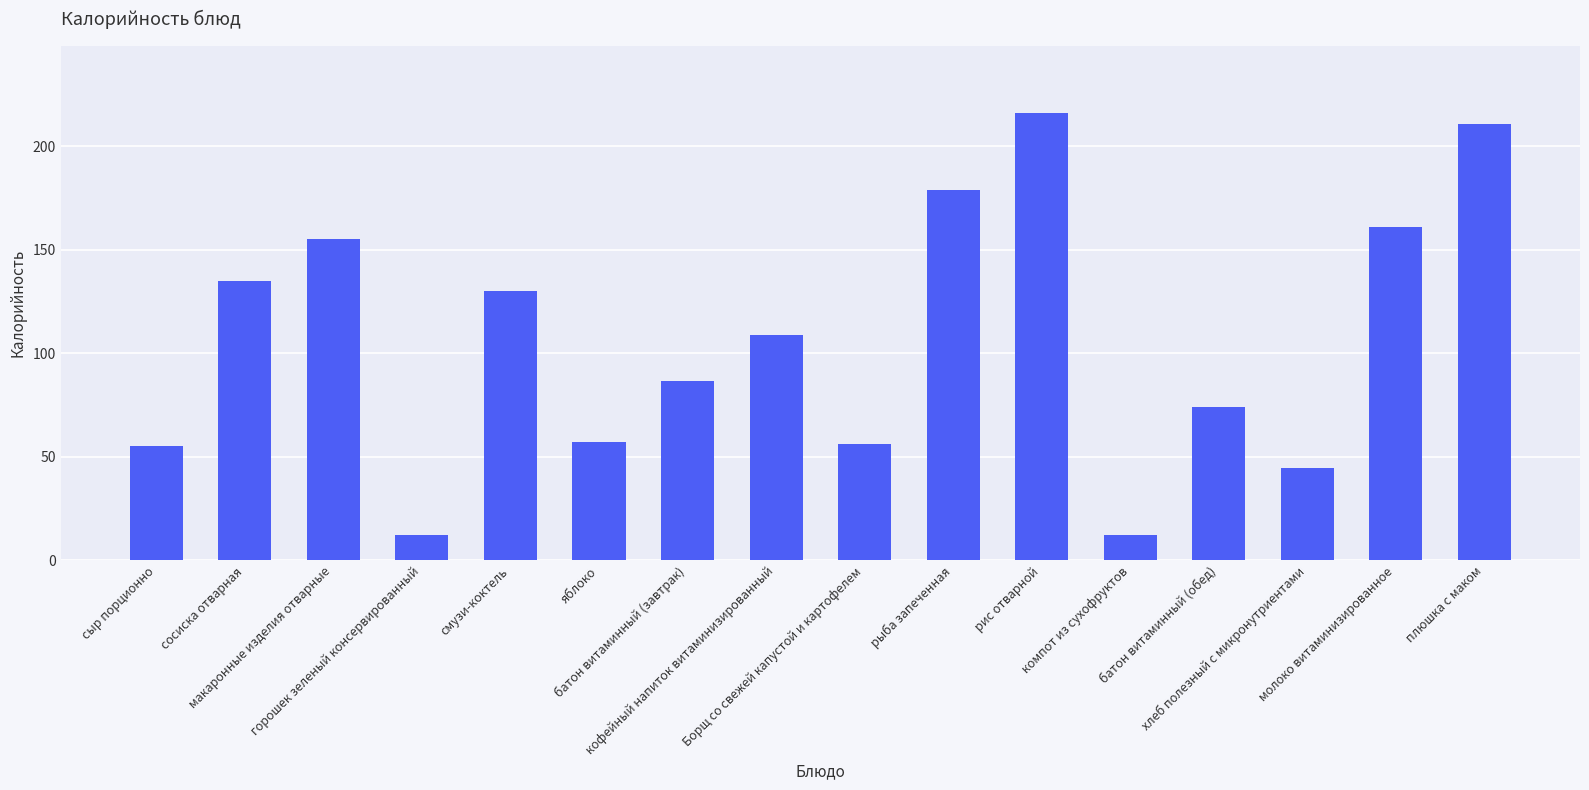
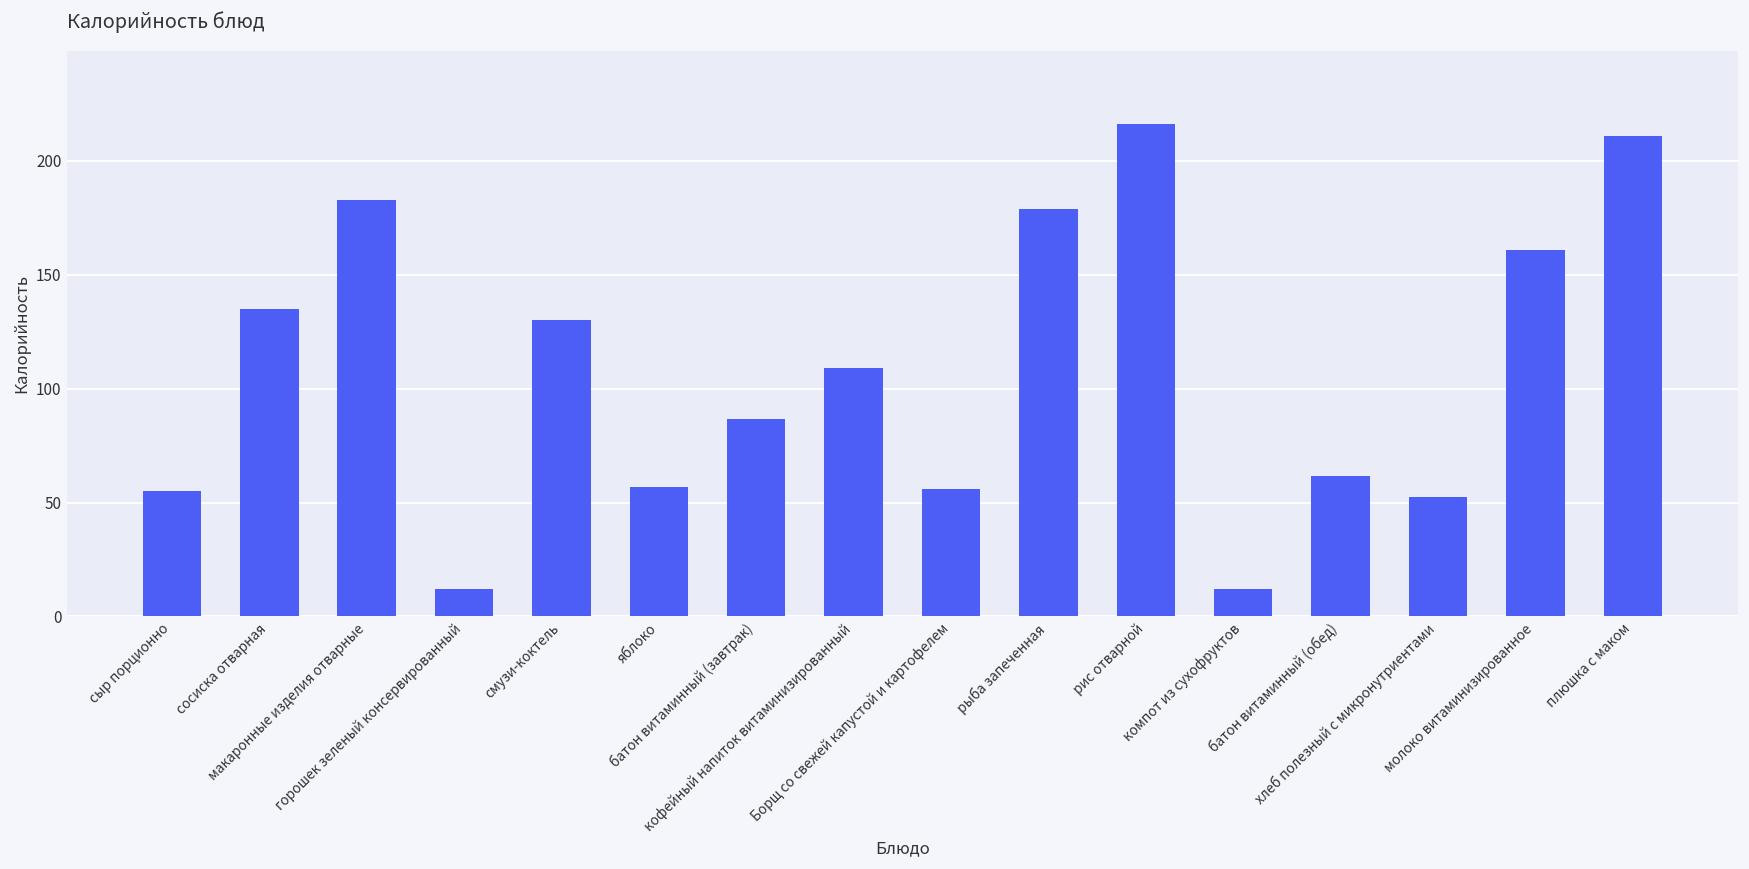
макаронные изделия отварные: 155 -> 183
батон витаминный (обед): 74 -> 62
хлеб полезный с микронутриентами: 44 -> 53
